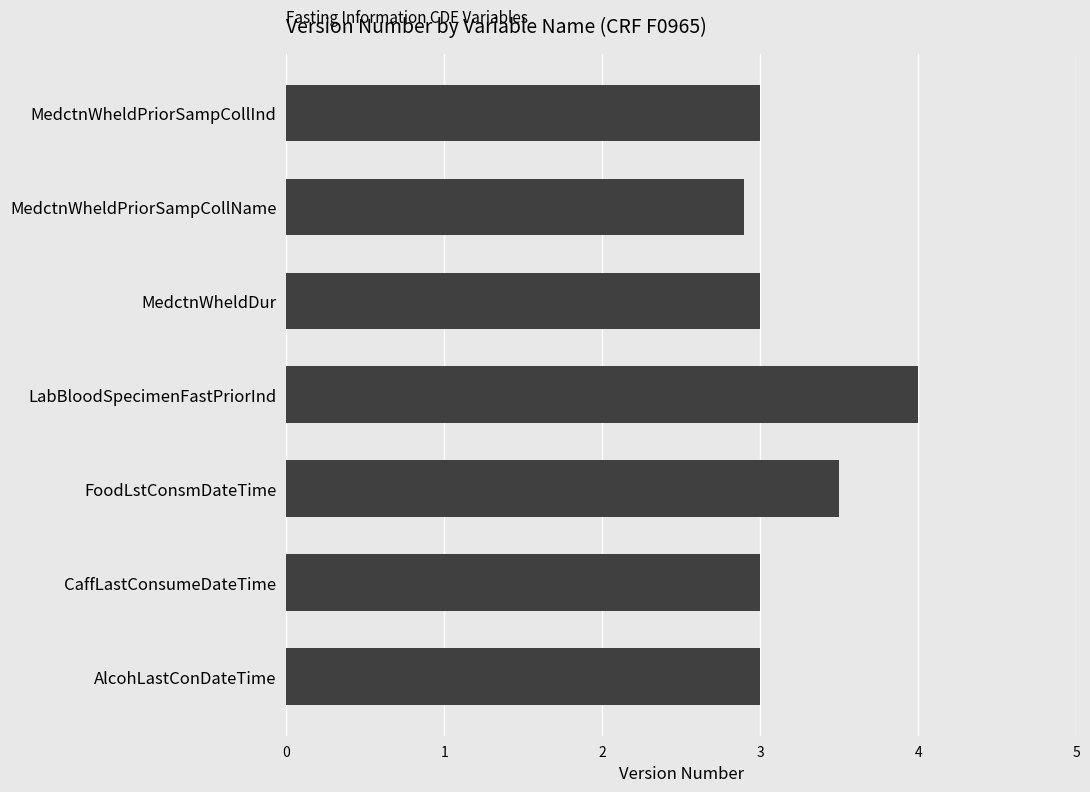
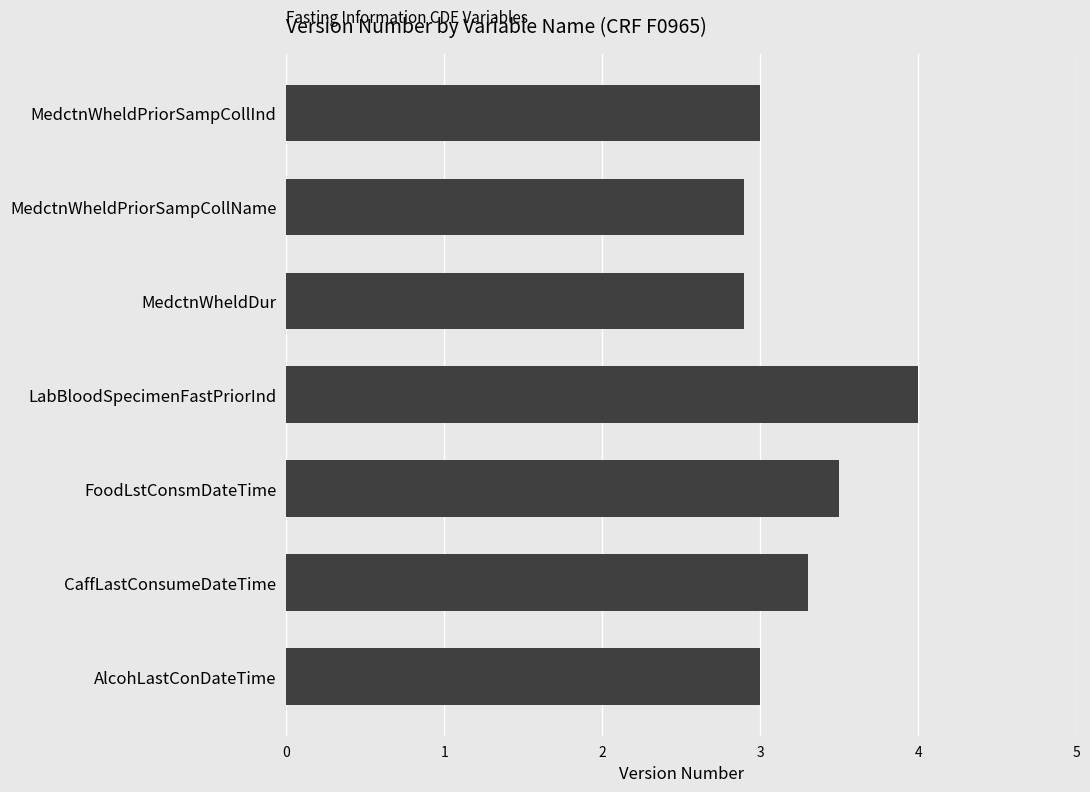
MedctnWheldDur: 3.0 -> 2.9
CaffLastConsumeDateTime: 3.0 -> 3.3
